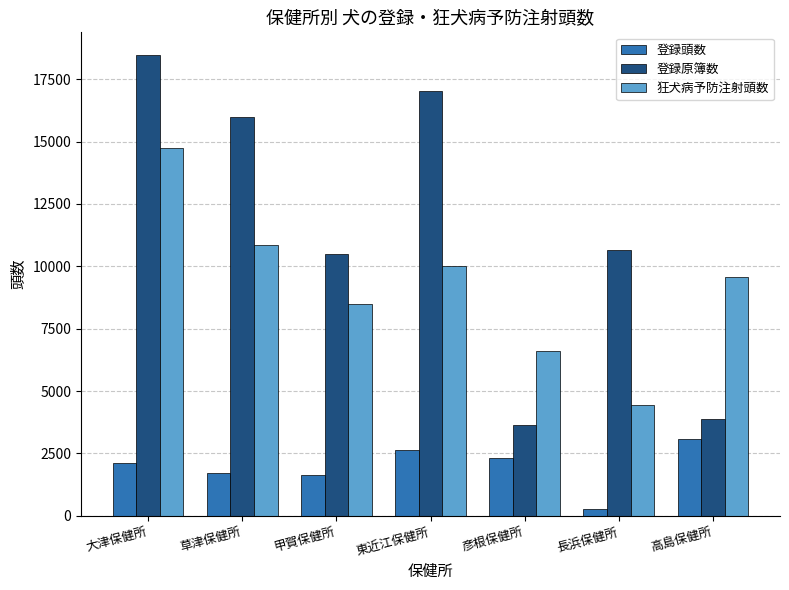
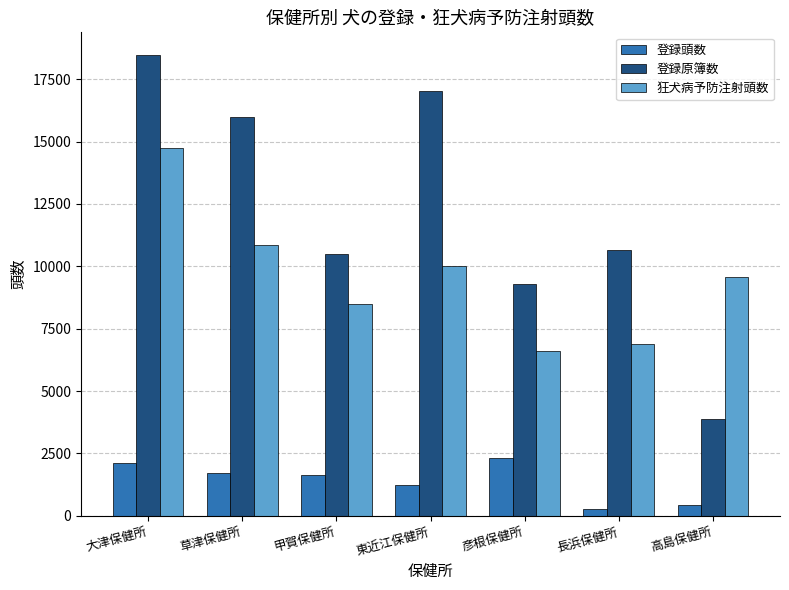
登録頭数, 東近江保健所: 2600 -> 1200
登録原簿数, 彦根保健所: 3600 -> 9300
狂犬病予防注射頭数, 長浜保健所: 4400 -> 6900
登録頭数, 高島保健所: 3100 -> 400
